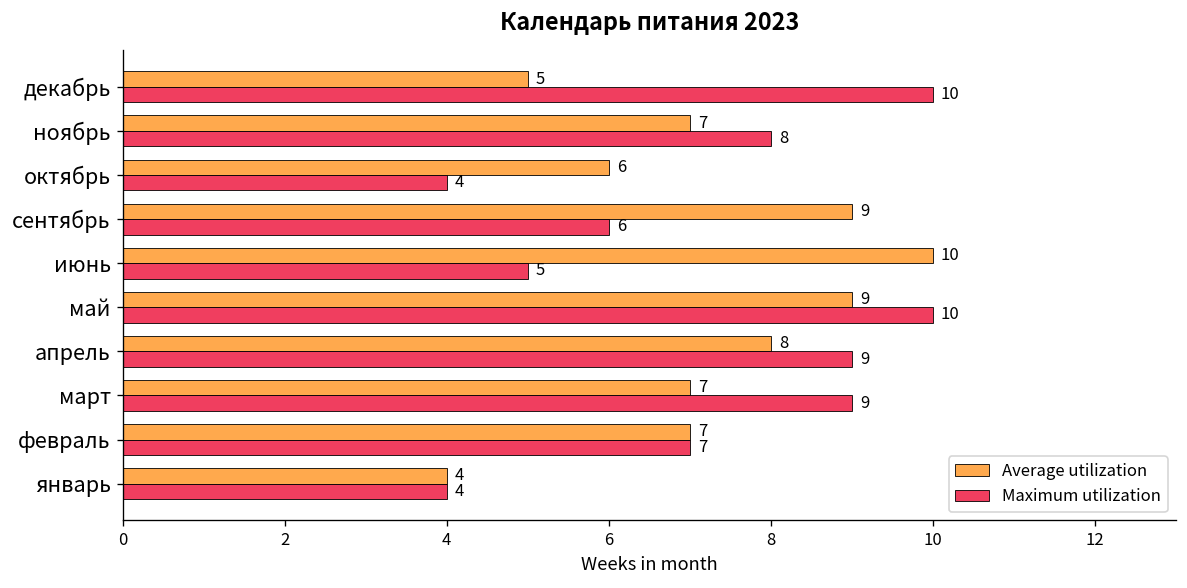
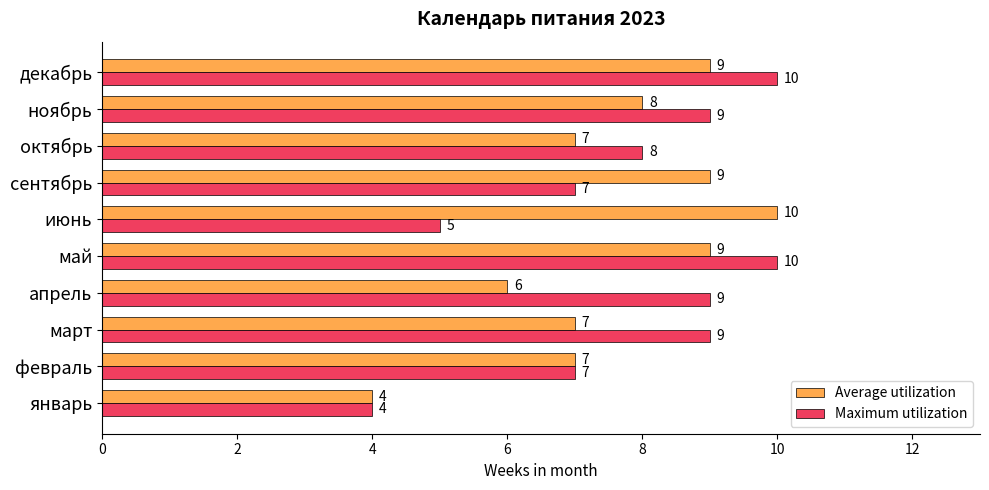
Average utilization, декабрь: 5 -> 9
Average utilization, ноябрь: 7 -> 8
Maximum utilization, ноябрь: 8 -> 9
Average utilization, октябрь: 6 -> 7
Maximum utilization, октябрь: 4 -> 8
Maximum utilization, сентябрь: 6 -> 7
Average utilization, апрель: 8 -> 6
